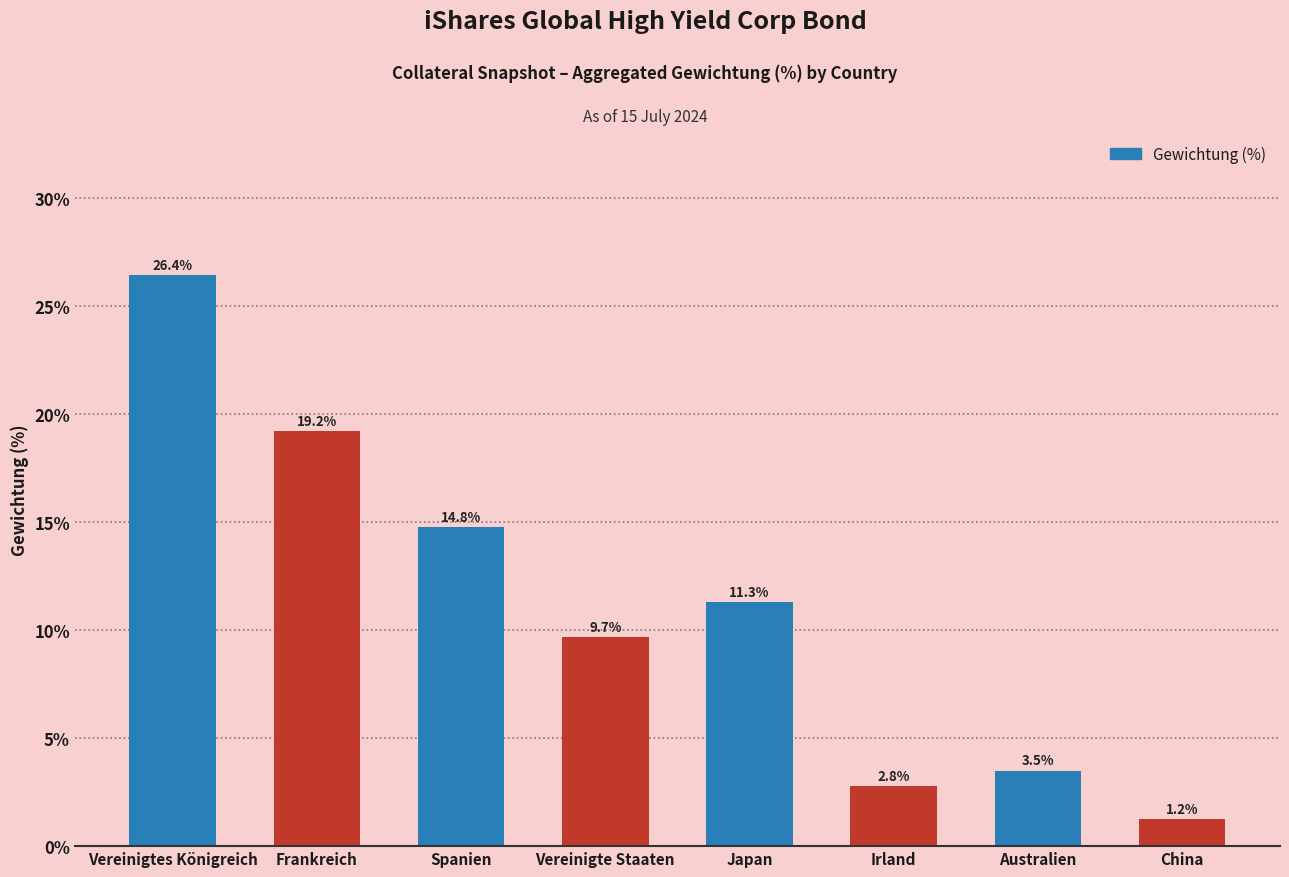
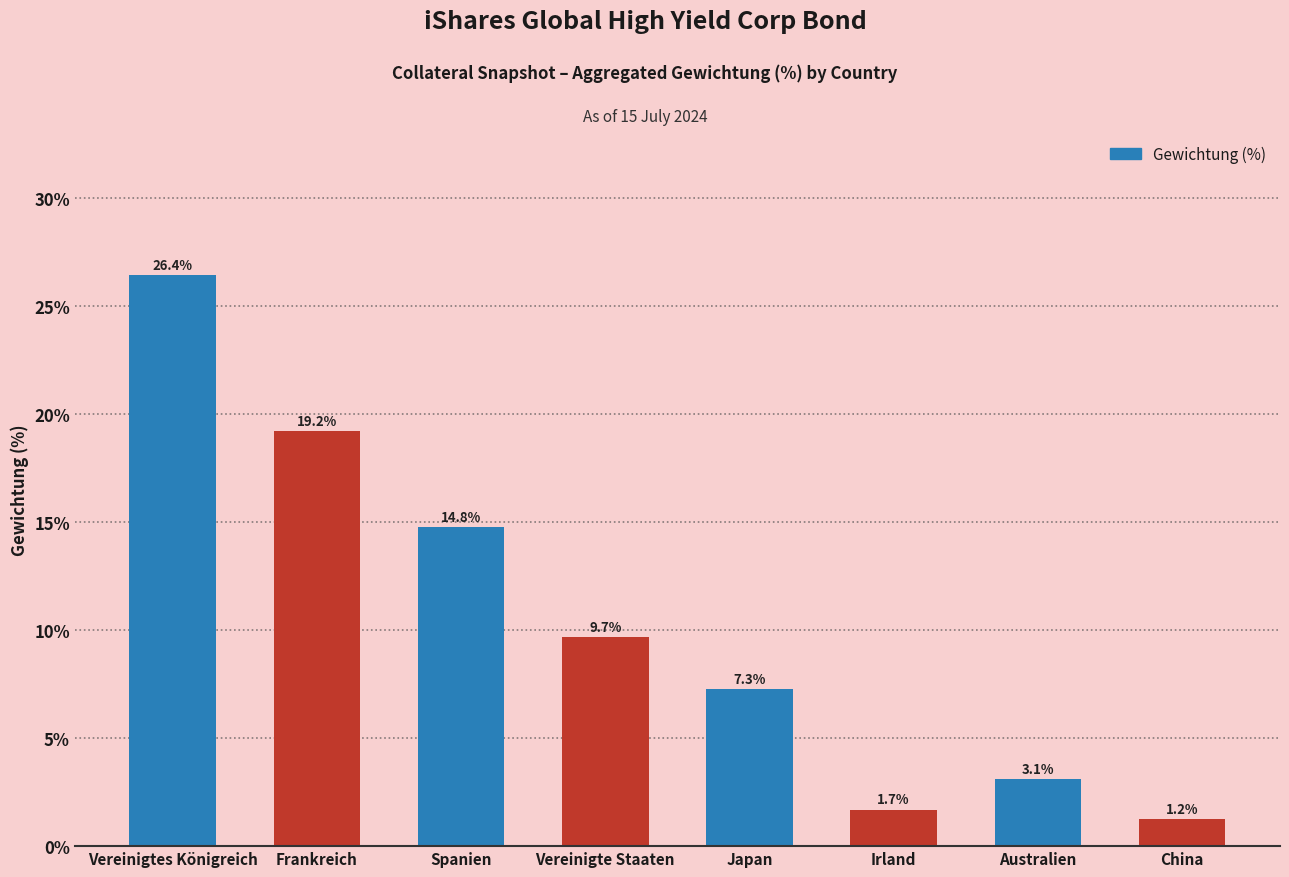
Japan: 11.3% -> 7.3%
Irland: 2.8% -> 1.7%
Australien: 3.5% -> 3.1%
